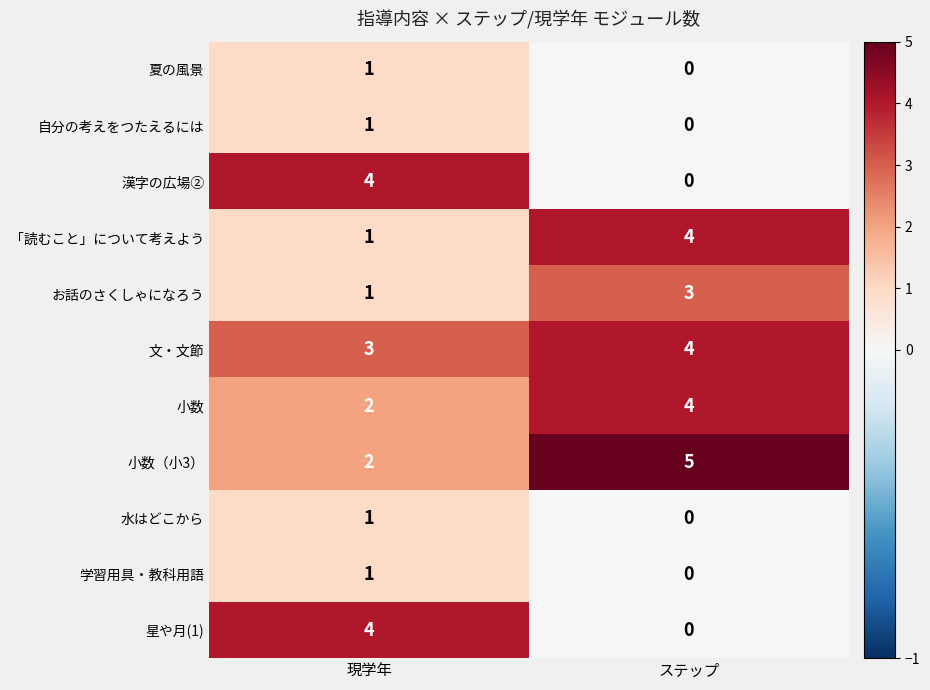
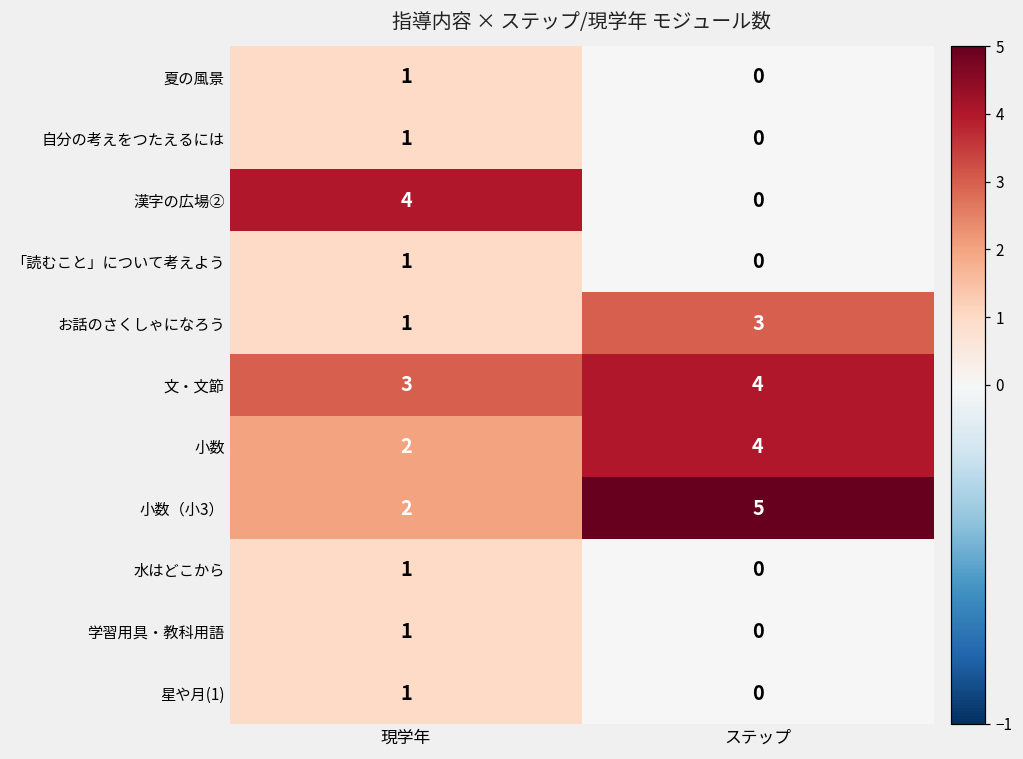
「読むこと」について考えよう, ステップ: 4 -> 0
星や月(1), 現学年: 4 -> 1
